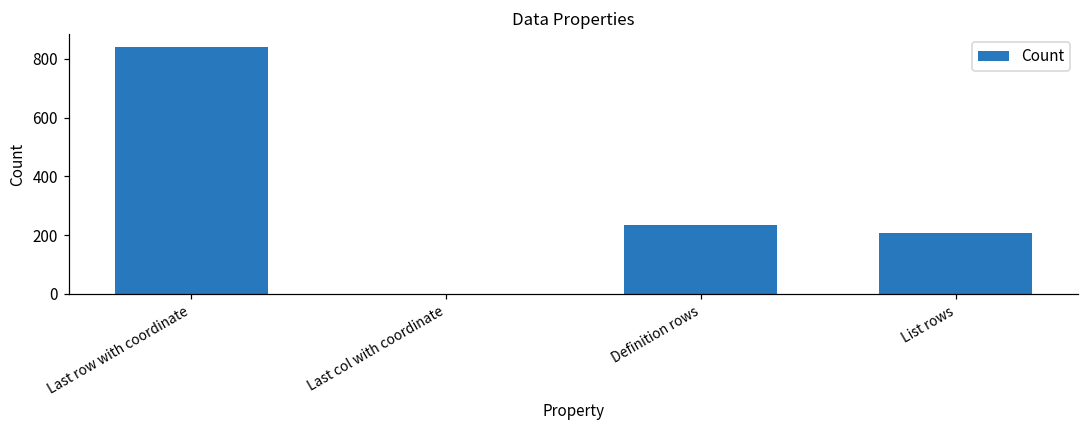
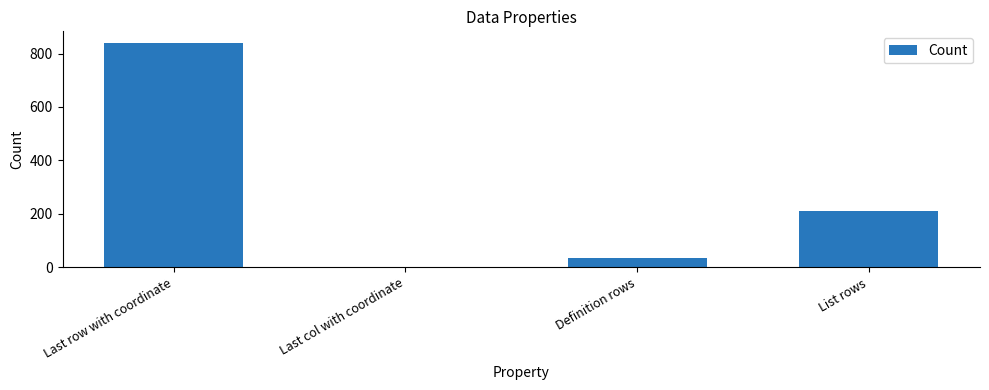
Definition rows: 240 -> 30
